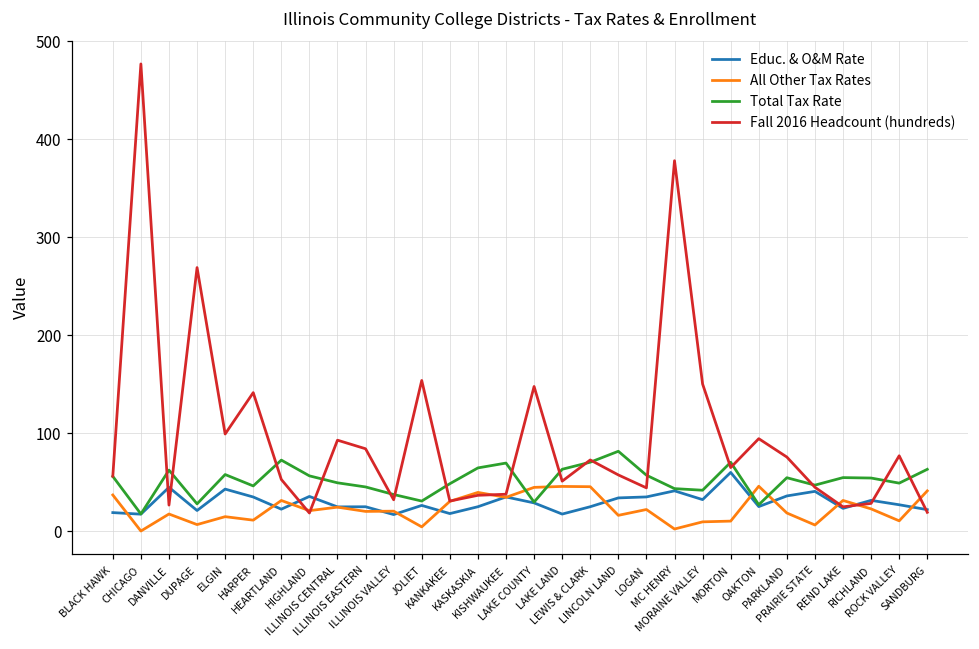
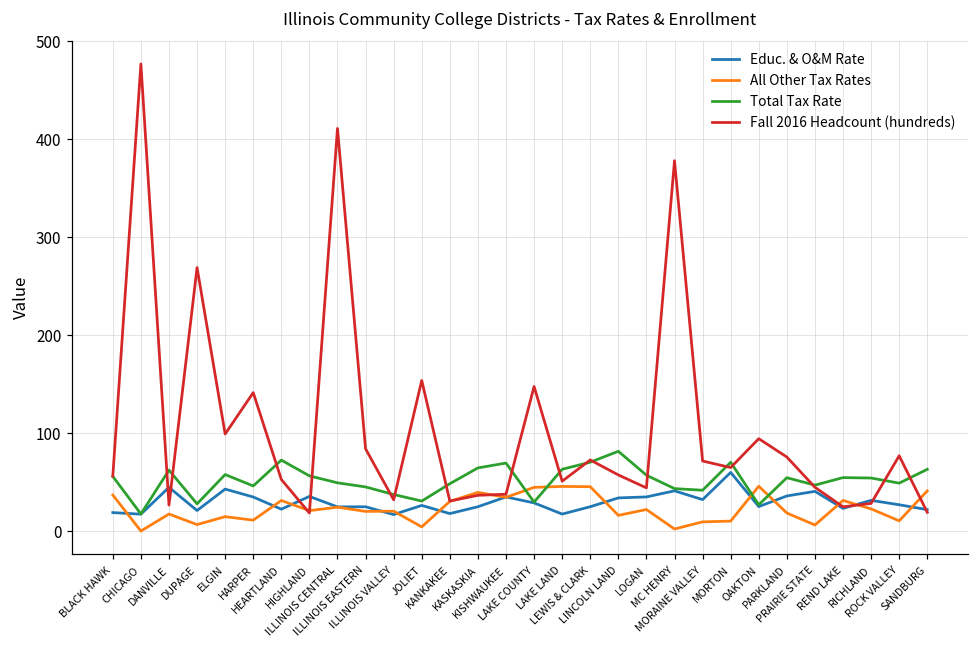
Fall 2016 Headcount (hundreds), ILLINOIS CENTRAL: 90 -> 410
Fall 2016 Headcount (hundreds), MORAINE VALLEY: 150 -> 70
